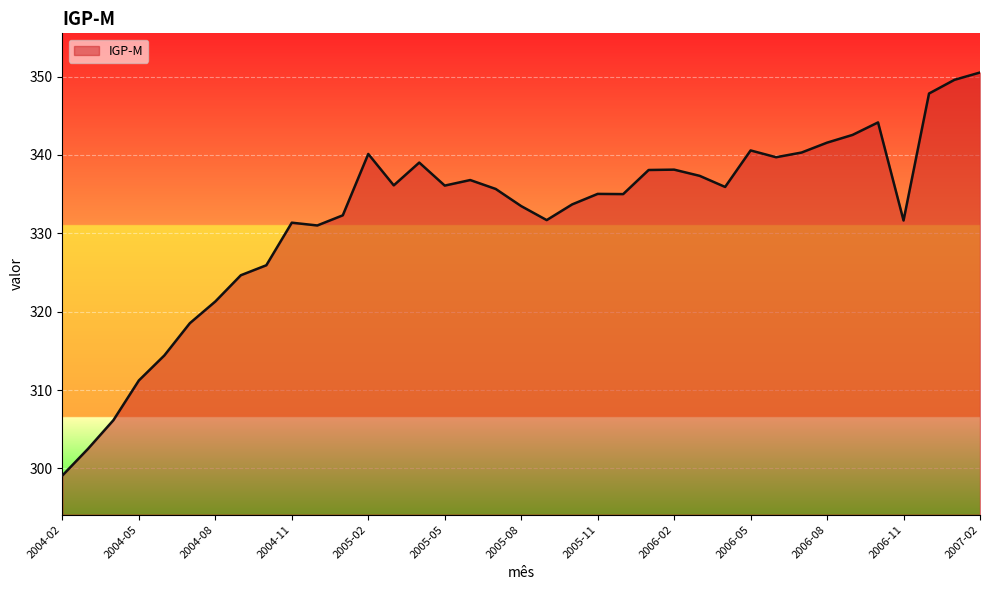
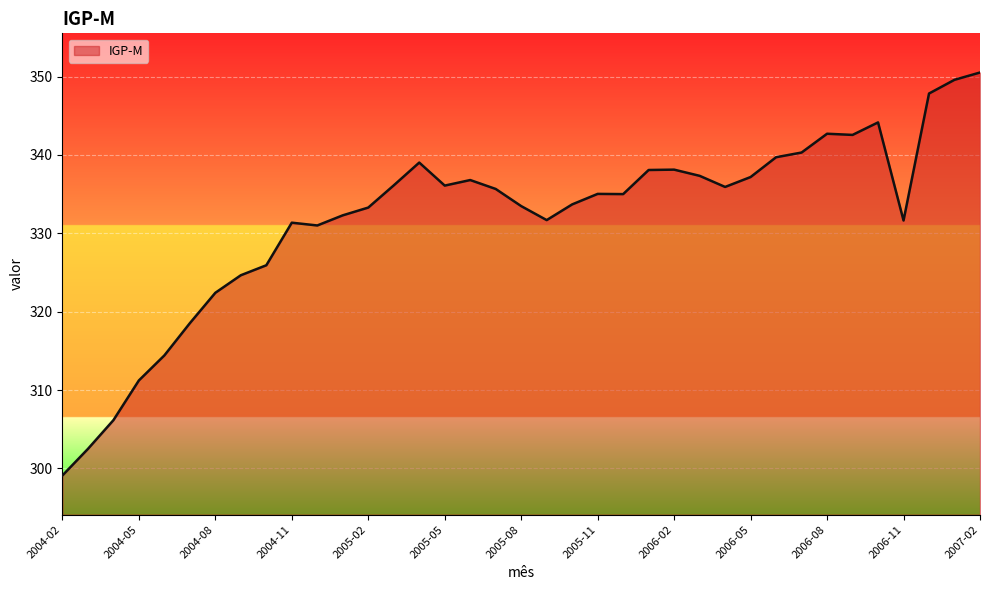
2004-08: 321 -> 322
2005-02: 340 -> 333
2006-05: 341 -> 337
2006-08: 342 -> 343
